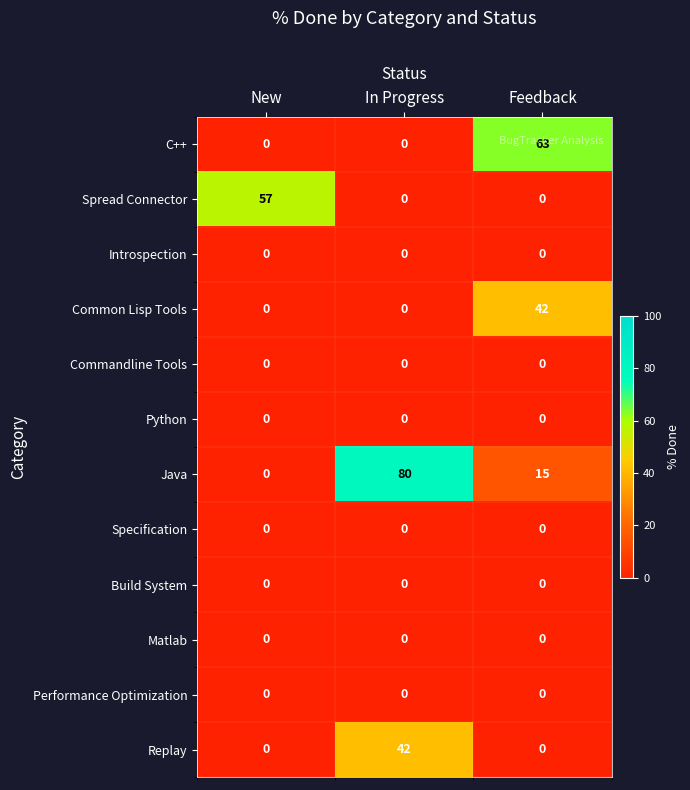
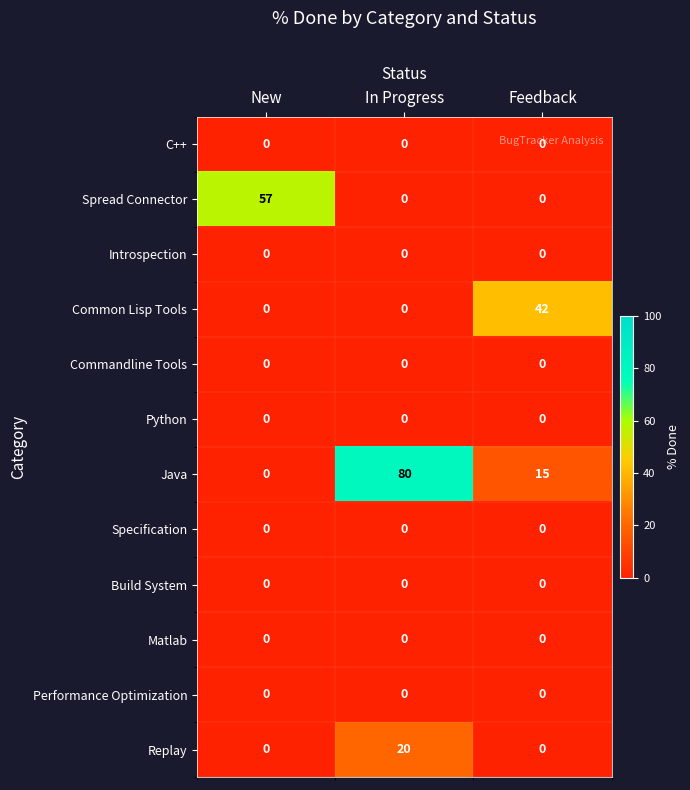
C++, Feedback: 63 -> 0
Replay, In Progress: 42 -> 20
